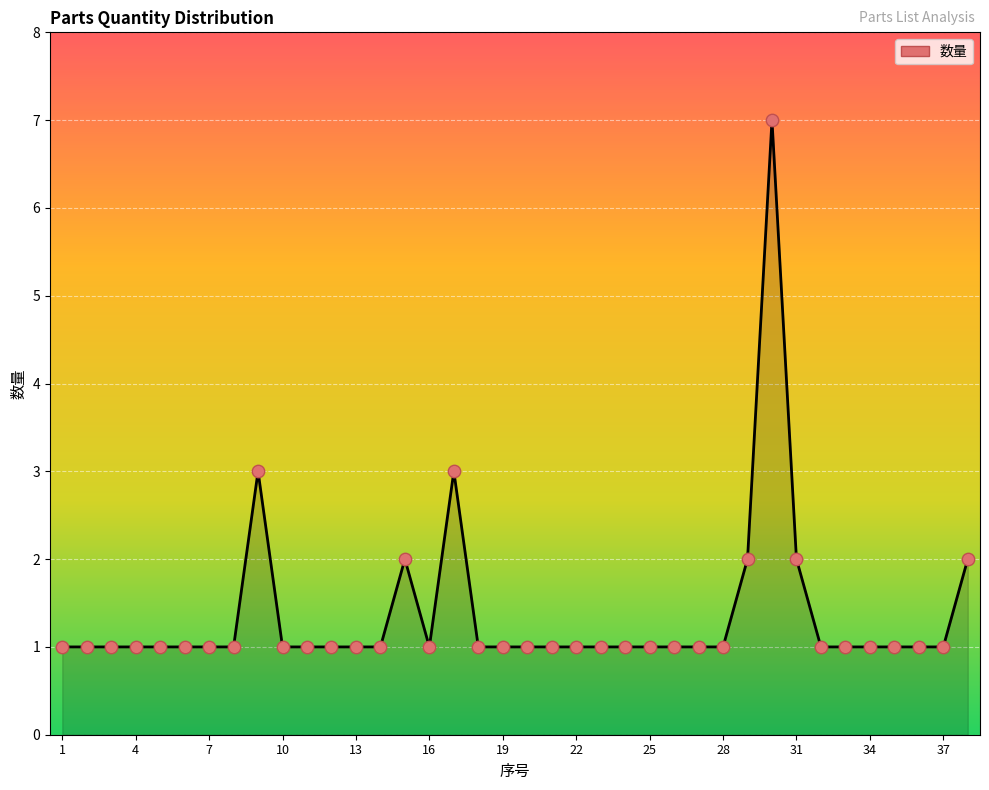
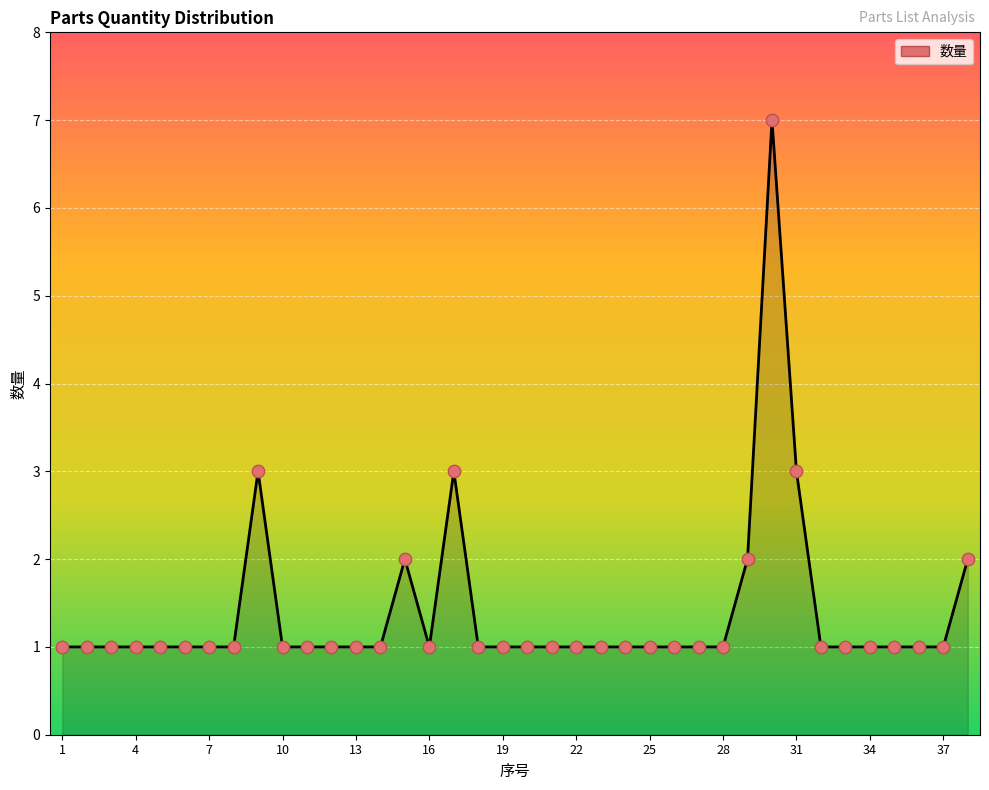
31: 2 -> 3
